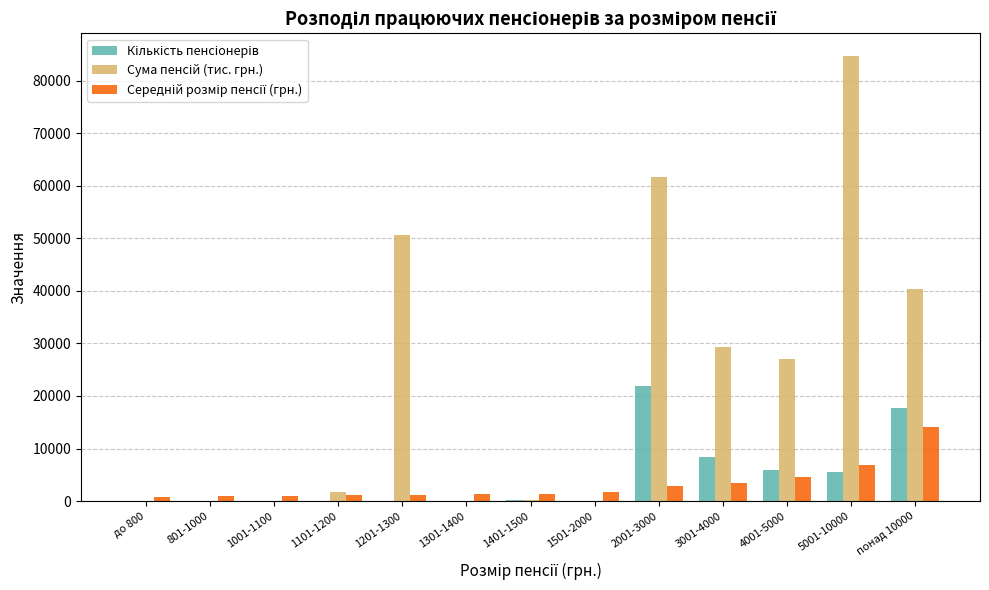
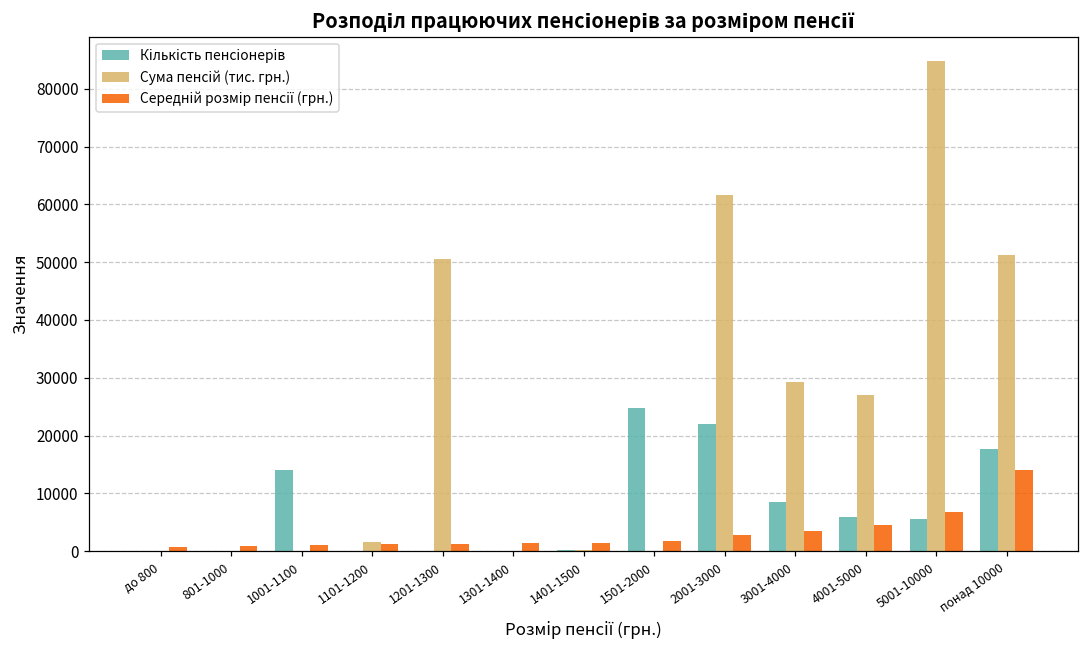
Кількість пенсіонерів, 1001-1100: 0 -> 14000
Кількість пенсіонерів, 1501-2000: 0 -> 25000
Сума пенсій (тис. грн.), понад 10000: 40000 -> 51000
